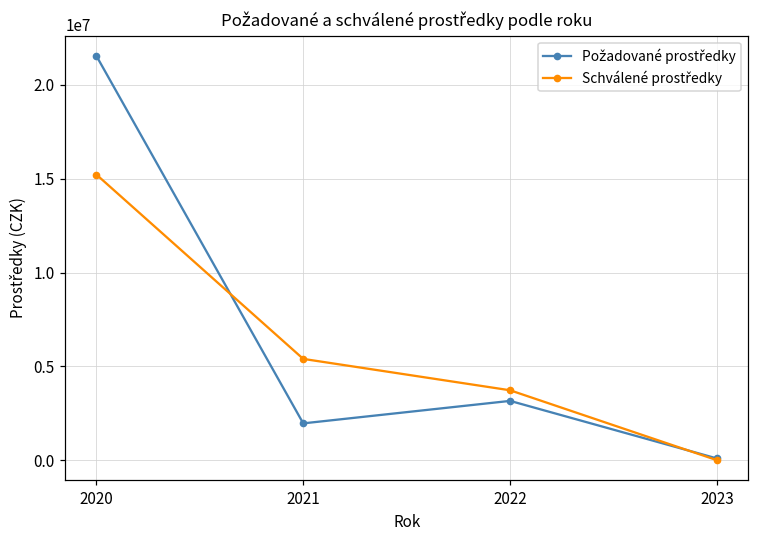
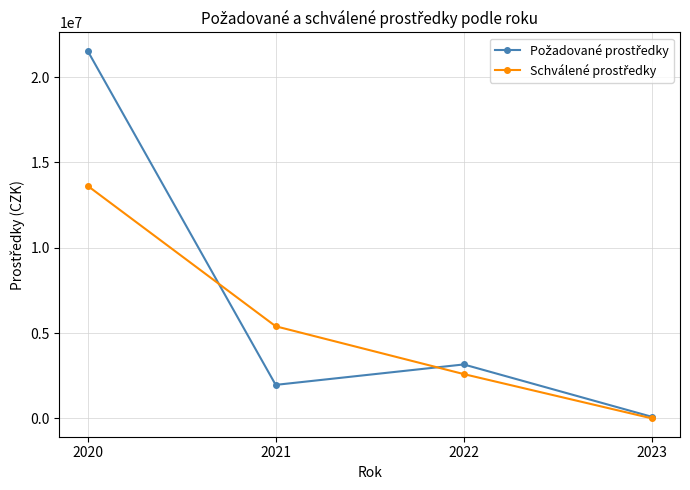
Schválené prostředky, 2020: 15200000 -> 13600000
Schválené prostředky, 2022: 3700000 -> 2600000
